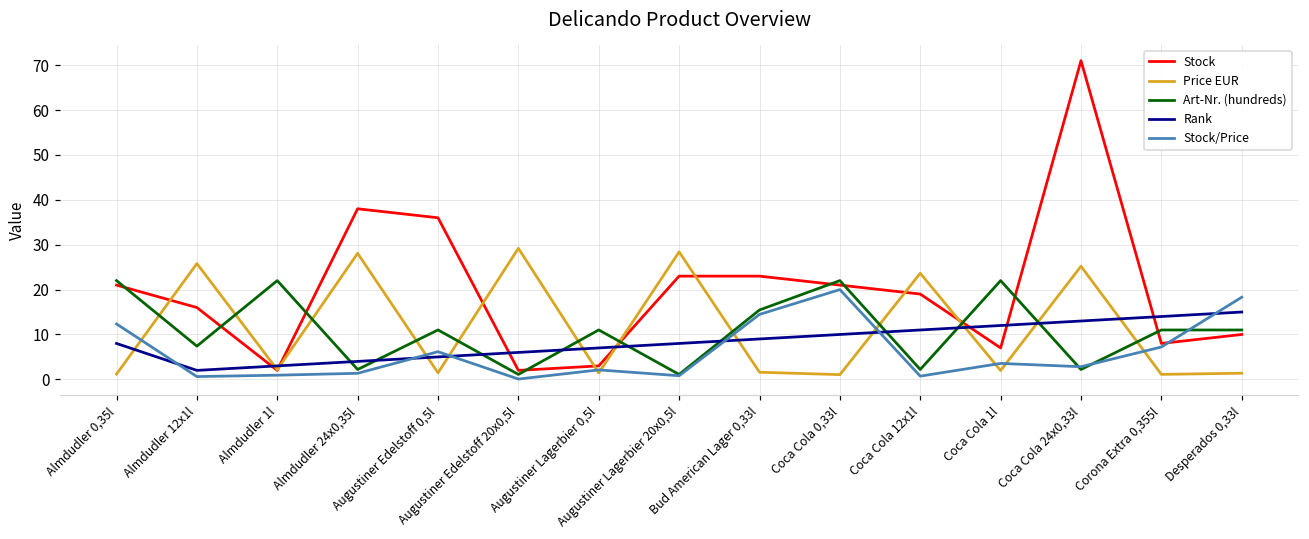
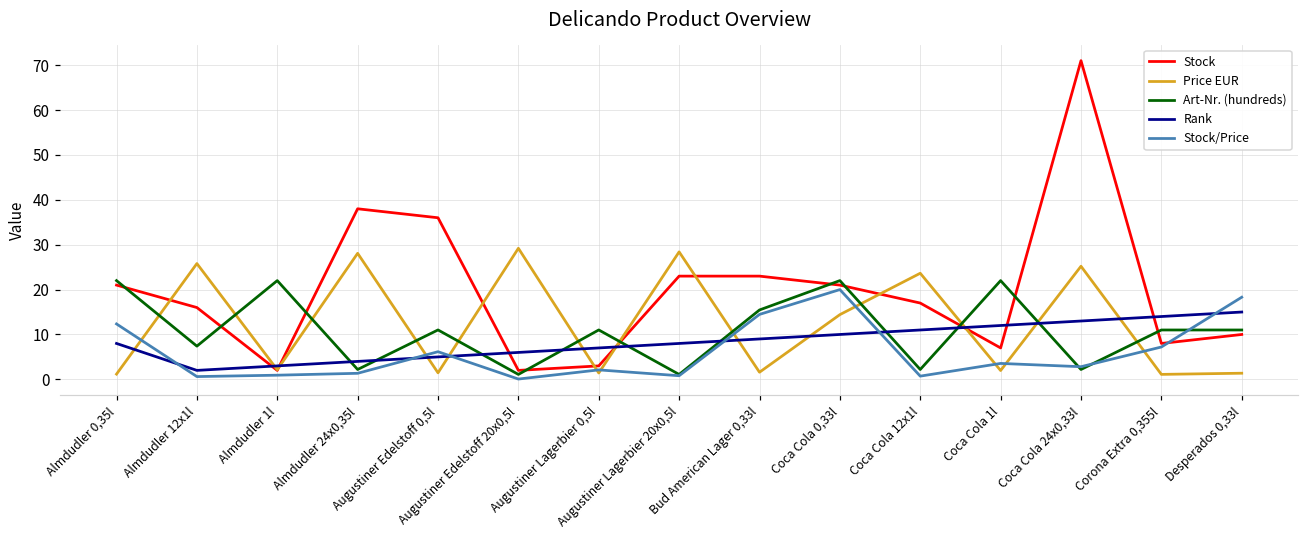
Price EUR, Coca Cola 0,33l: 1 -> 14
Stock, Coca Cola 12x1l: 19 -> 17
